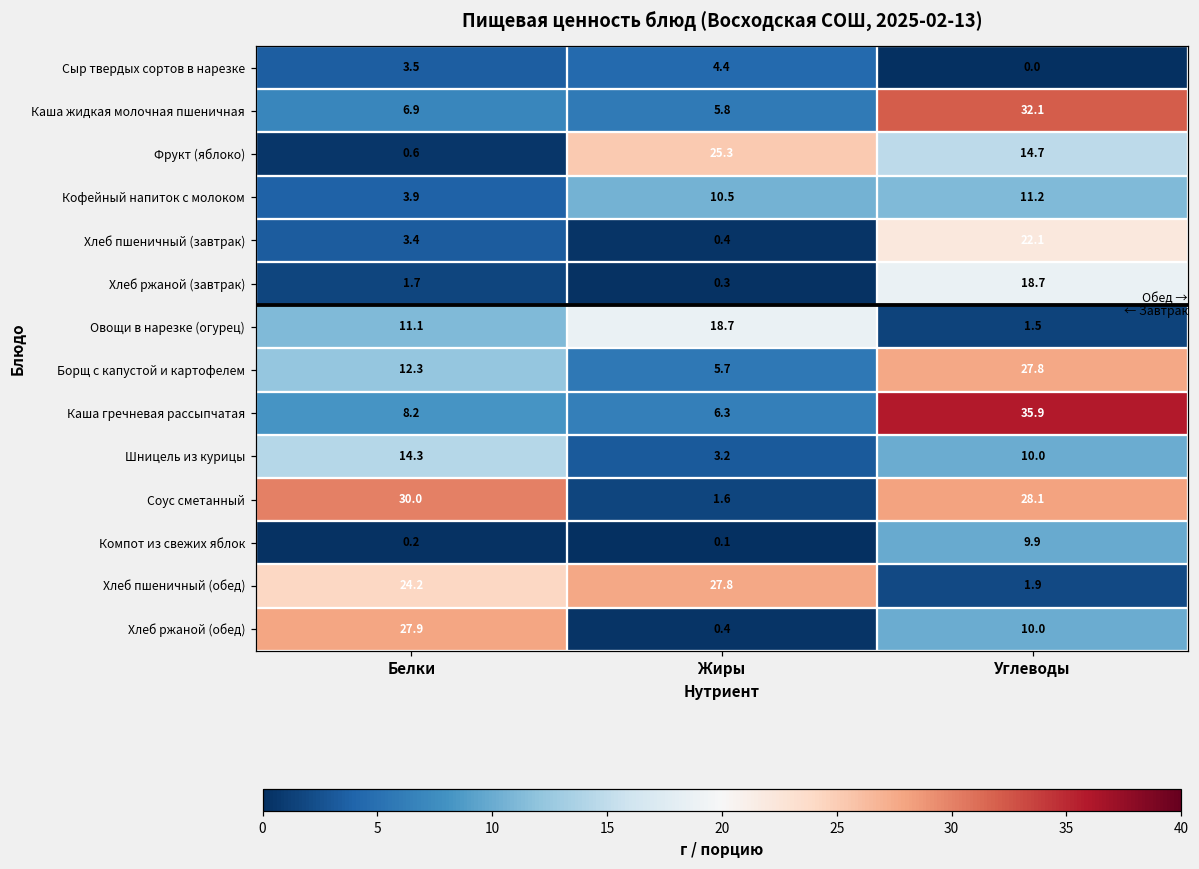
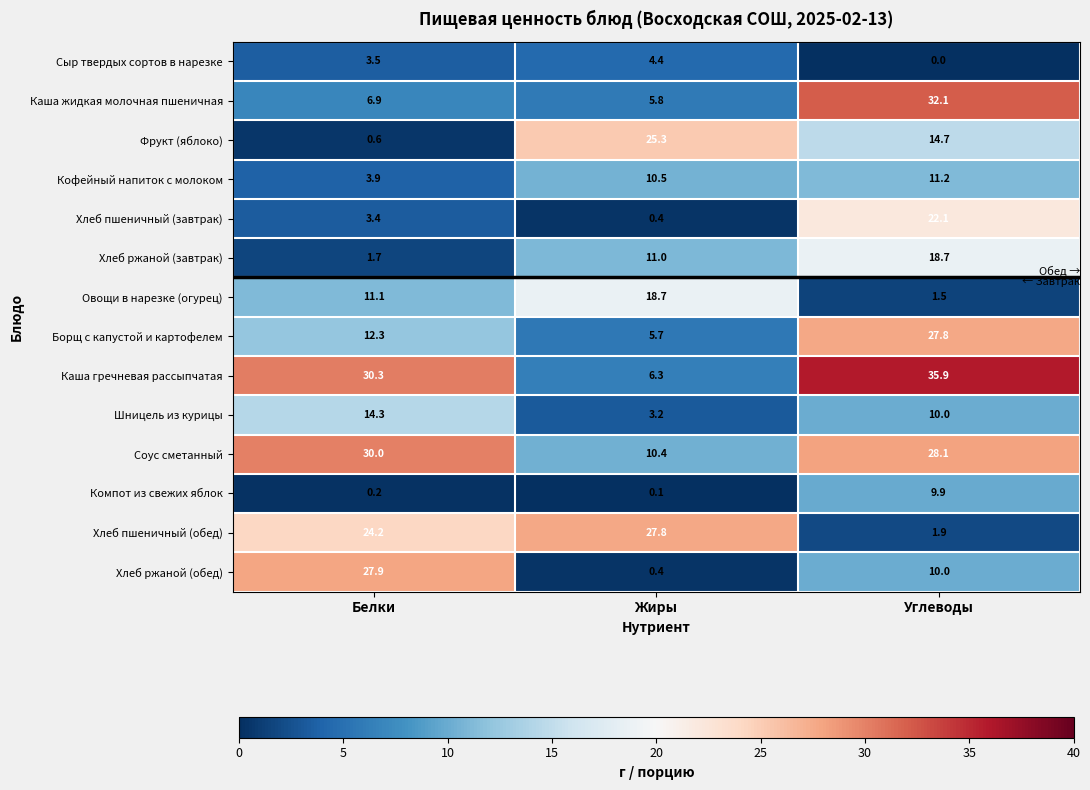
Хлеб ржаной (завтрак), Жиры: 0.3 -> 11.0
Каша гречневая рассыпчатая, Белки: 8.2 -> 30.3
Соус сметанный, Жиры: 1.6 -> 10.4
